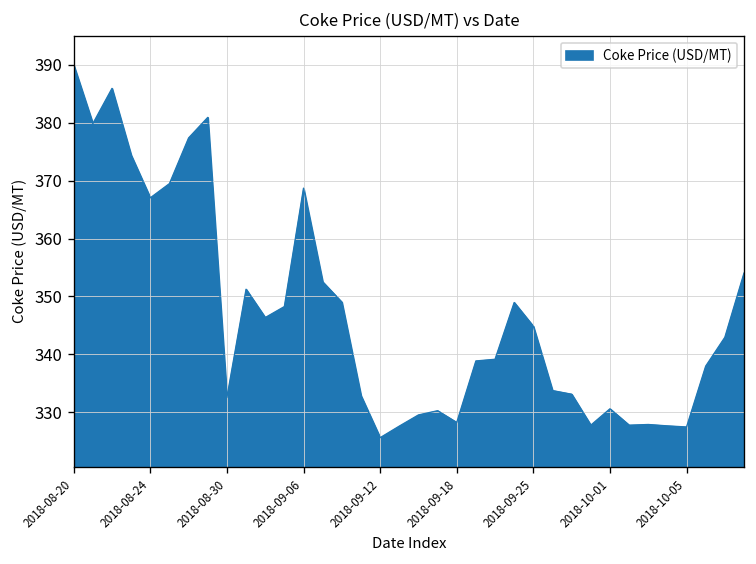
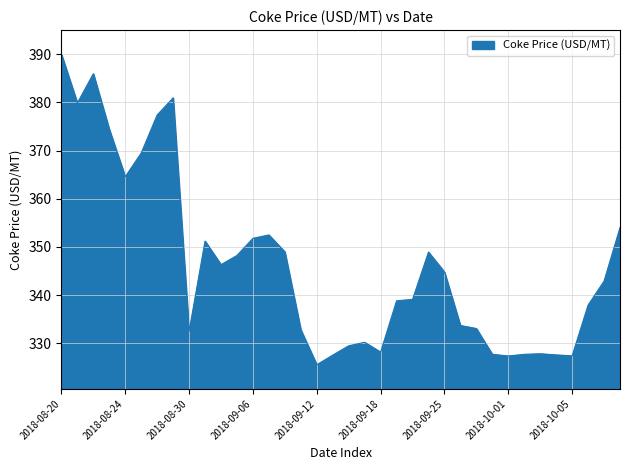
2018-08-24: 367 -> 365
2018-09-06: 369 -> 352
2018-10-01: 331 -> 327
